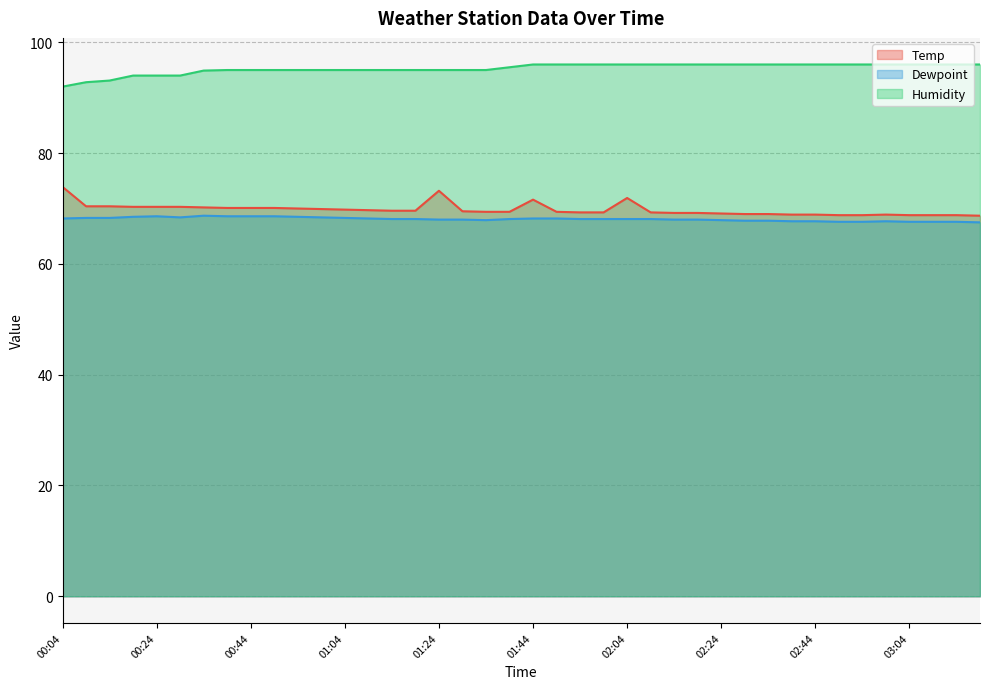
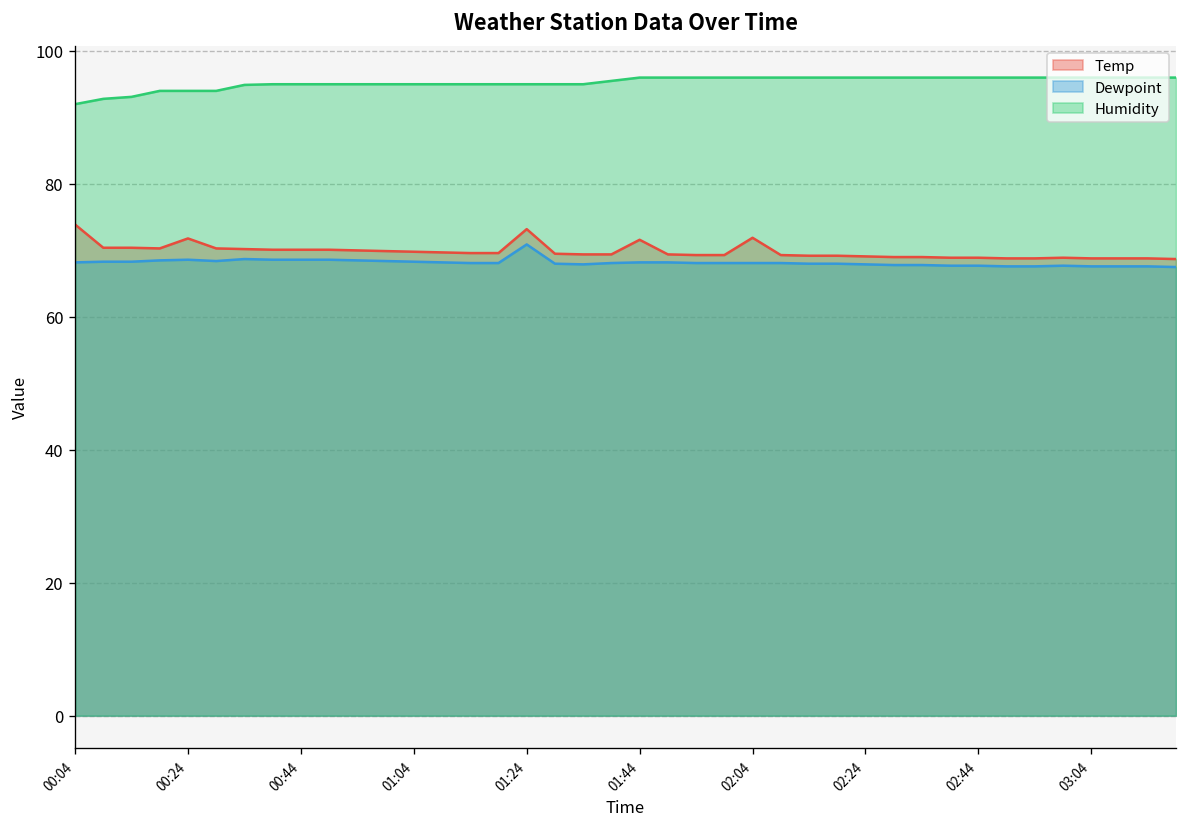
Temp, 00:24: 70 -> 72
Dewpoint, 01:24: 68 -> 71
